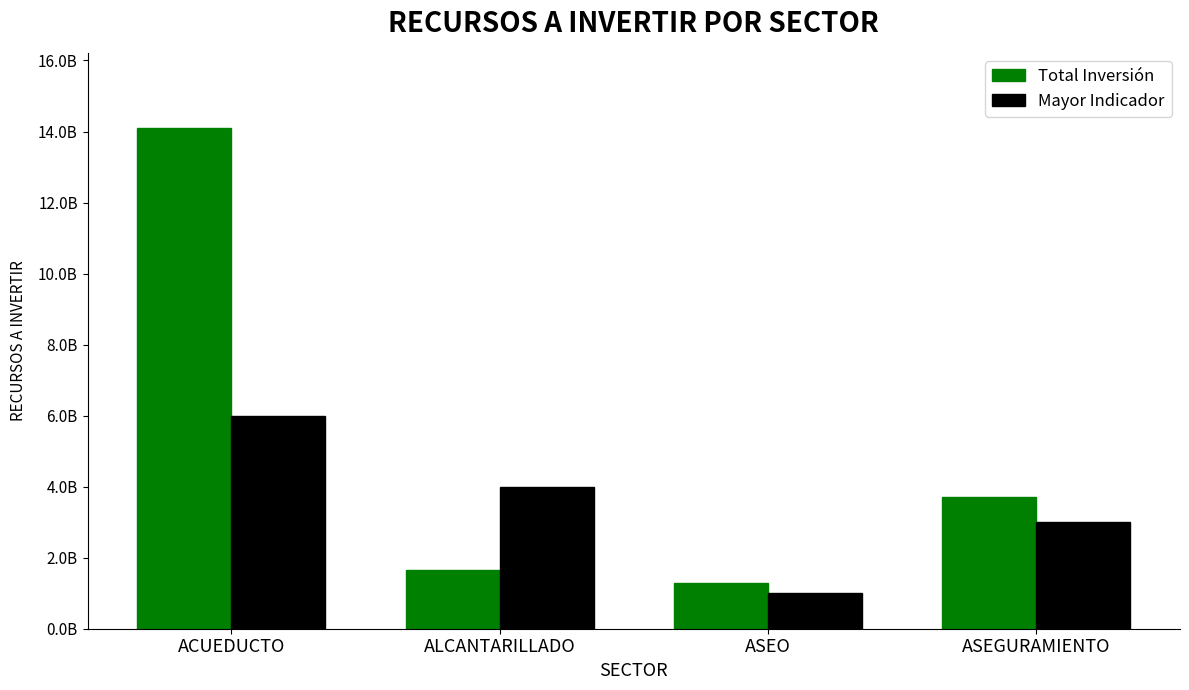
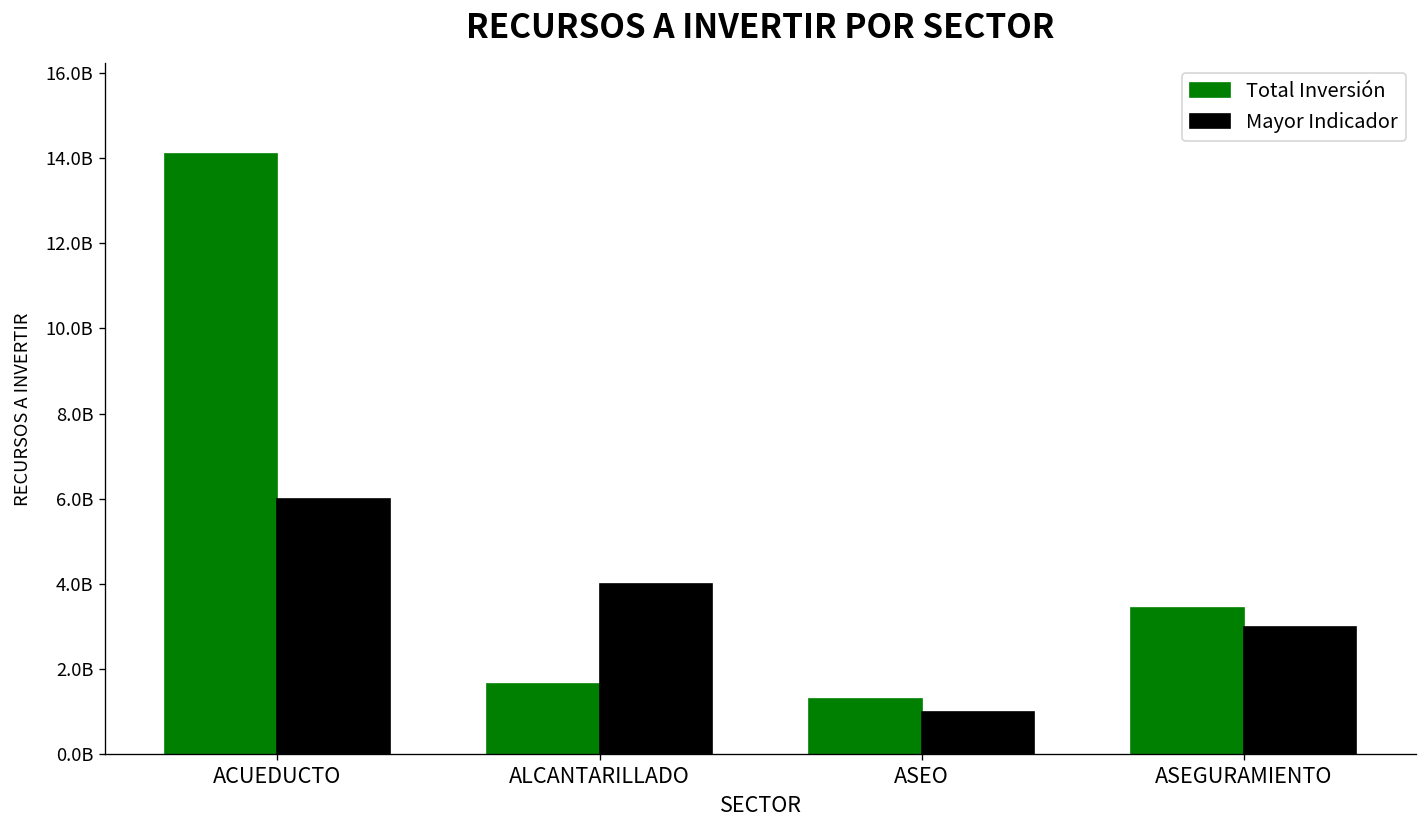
Total Inversión, ASEGURAMIENTO: 3700000000 -> 3400000000
